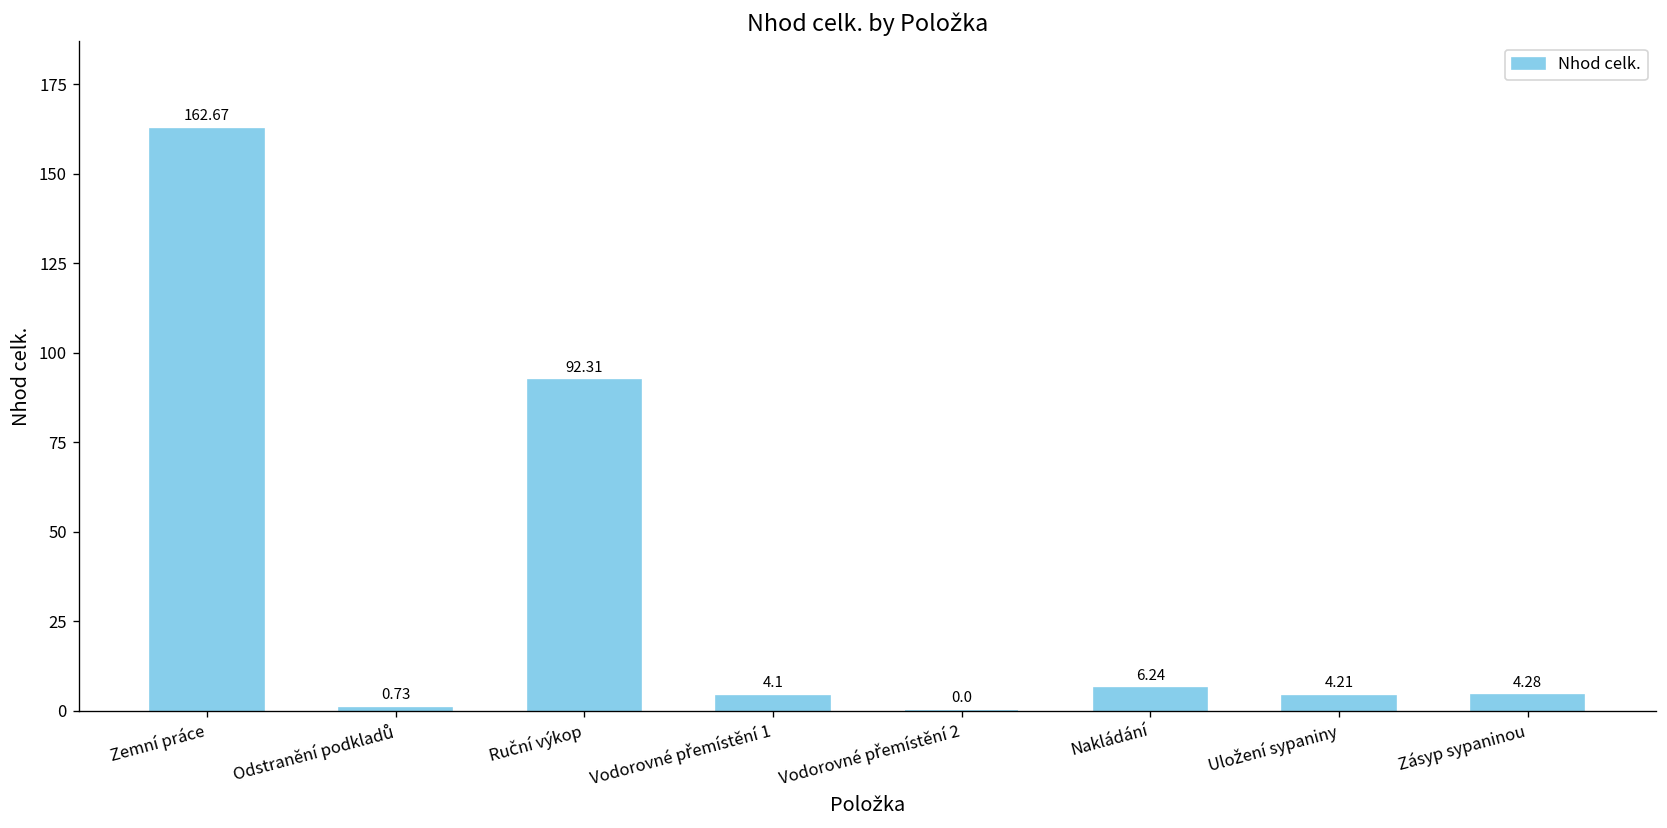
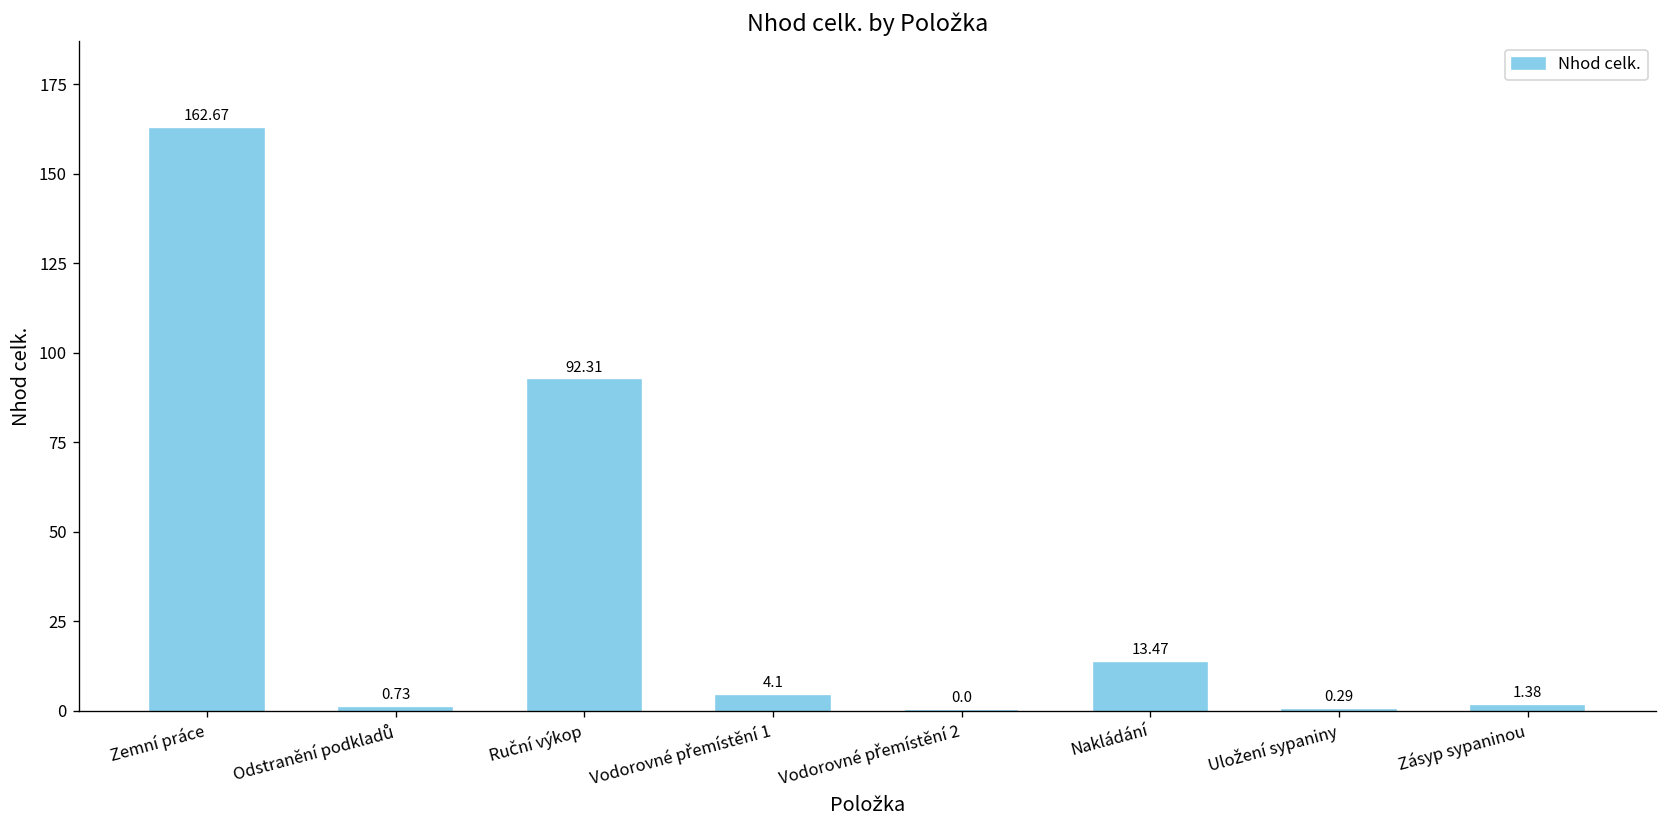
Nakládání: 6.24 -> 13.47
Uložení sypaniny: 4.21 -> 0.29
Zásyp sypaninou: 4.28 -> 1.38
